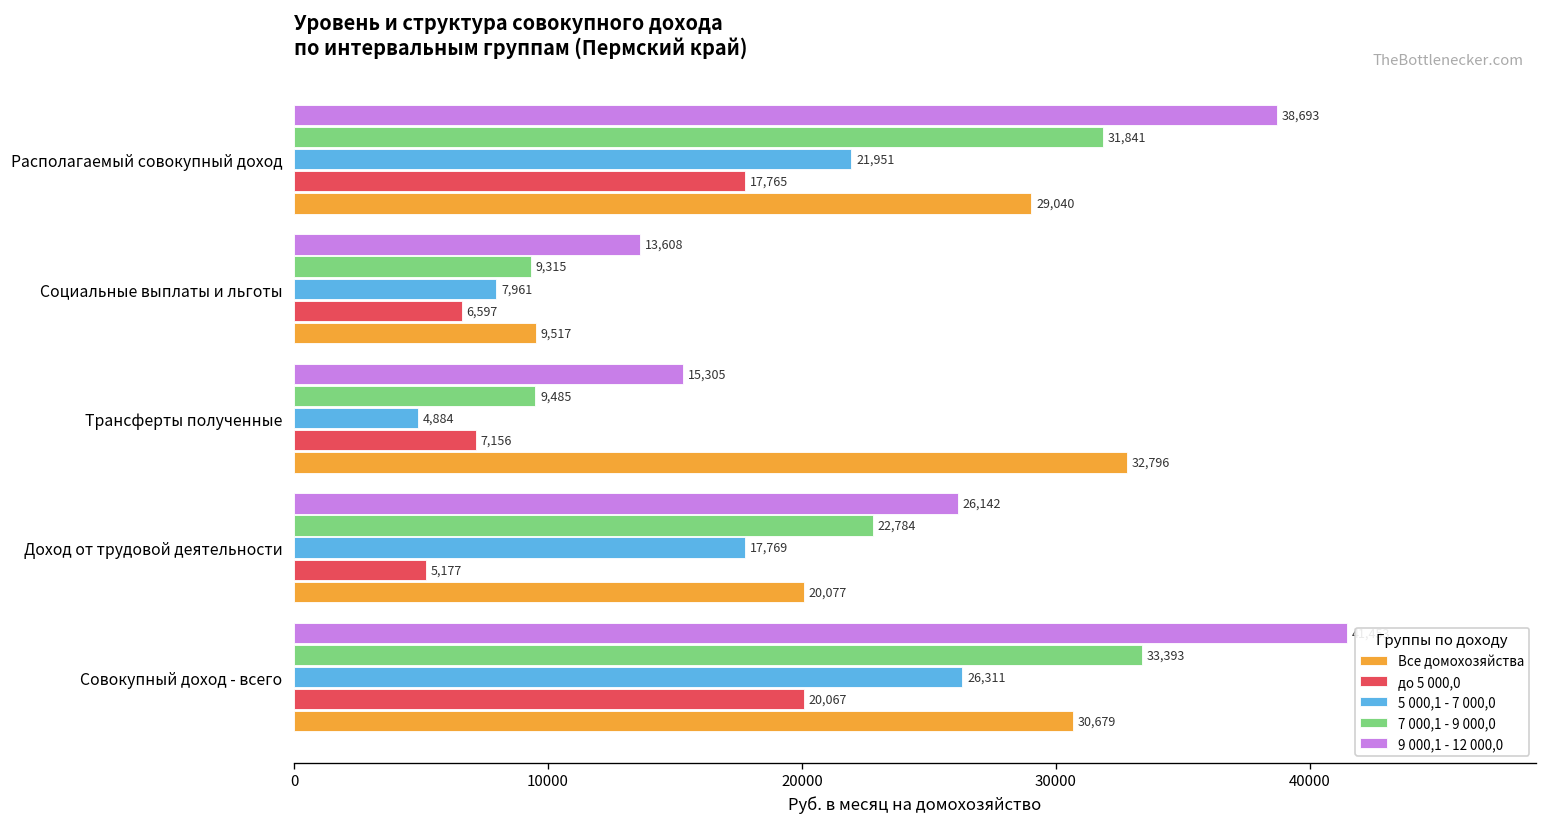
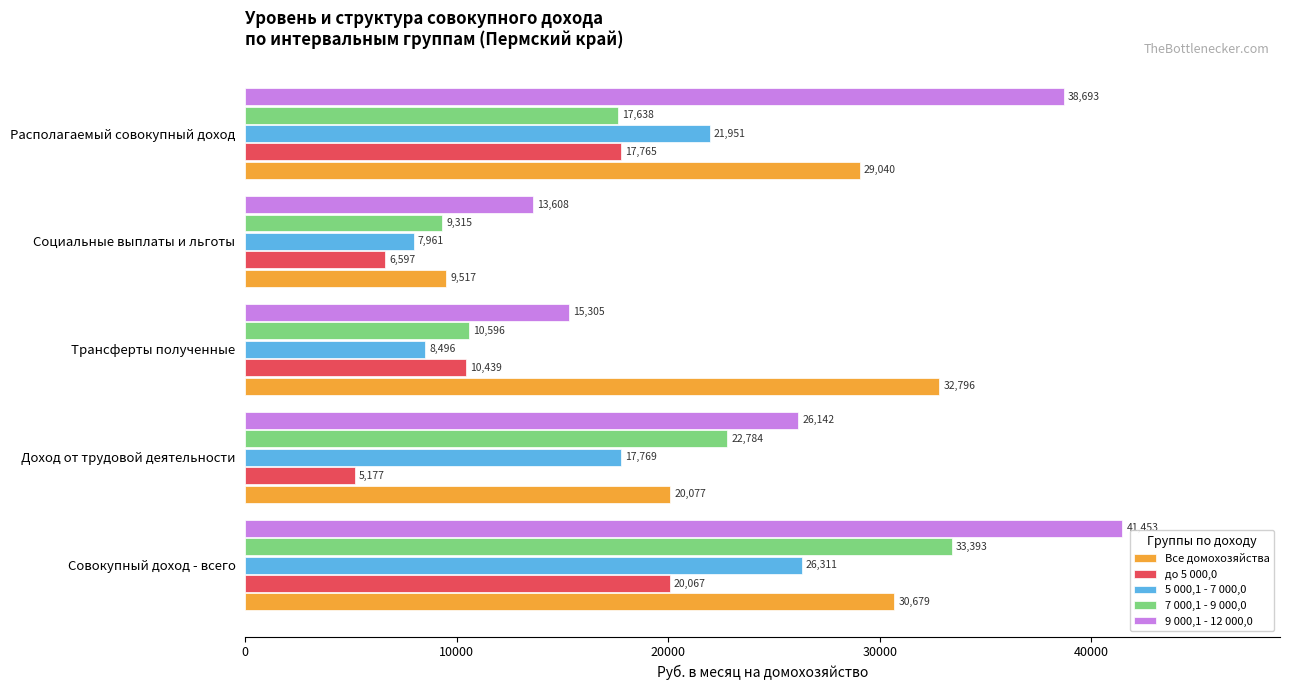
7 000,1 - 9 000,0, Располагаемый совокупный доход: 31,841 -> 17,638
7 000,1 - 9 000,0, Трансферты полученные: 9,485 -> 10,596
5 000,1 - 7 000,0, Трансферты полученные: 4,884 -> 8,496
до 5 000,0, Трансферты полученные: 7,156 -> 10,439
